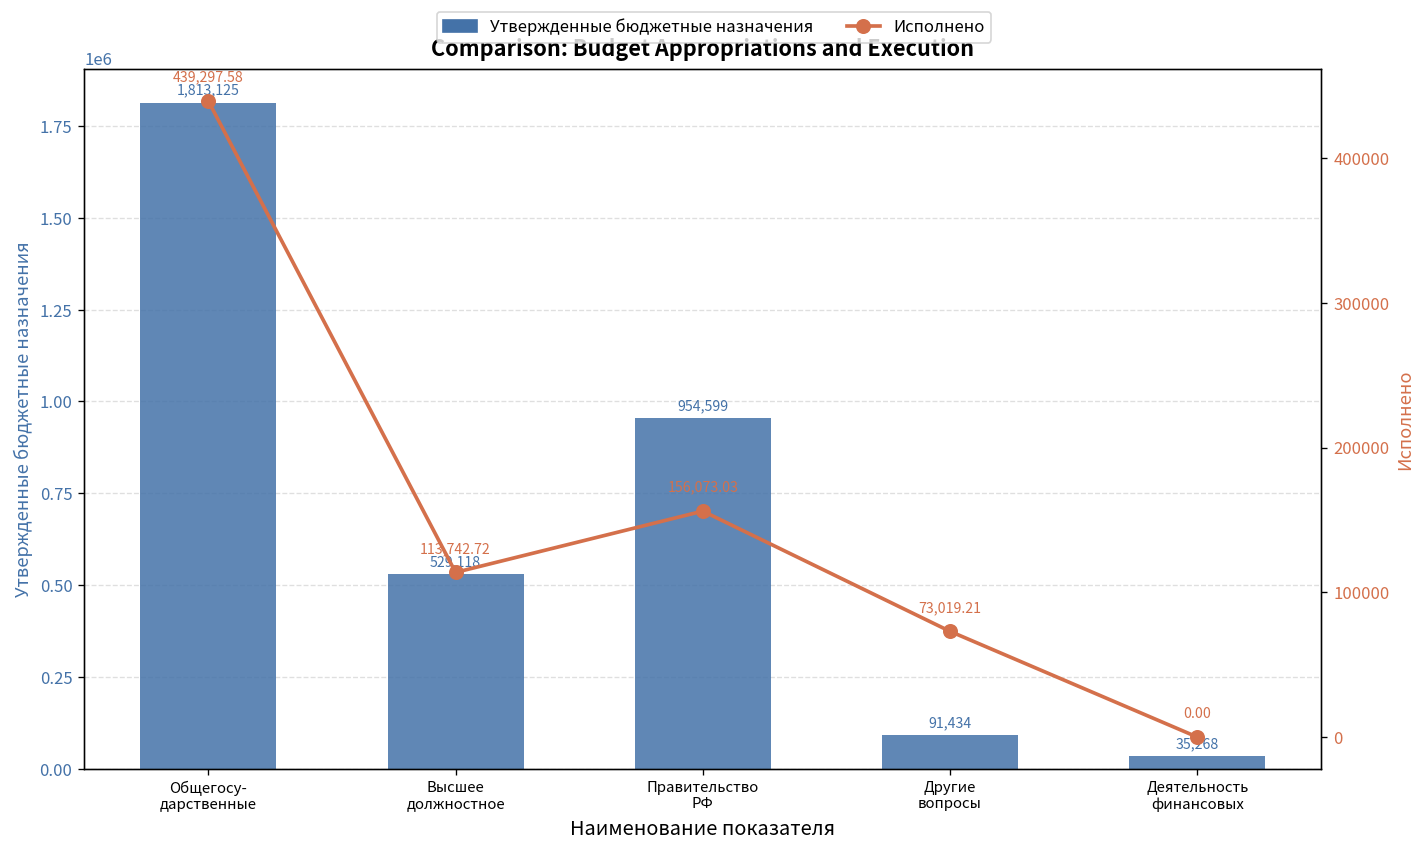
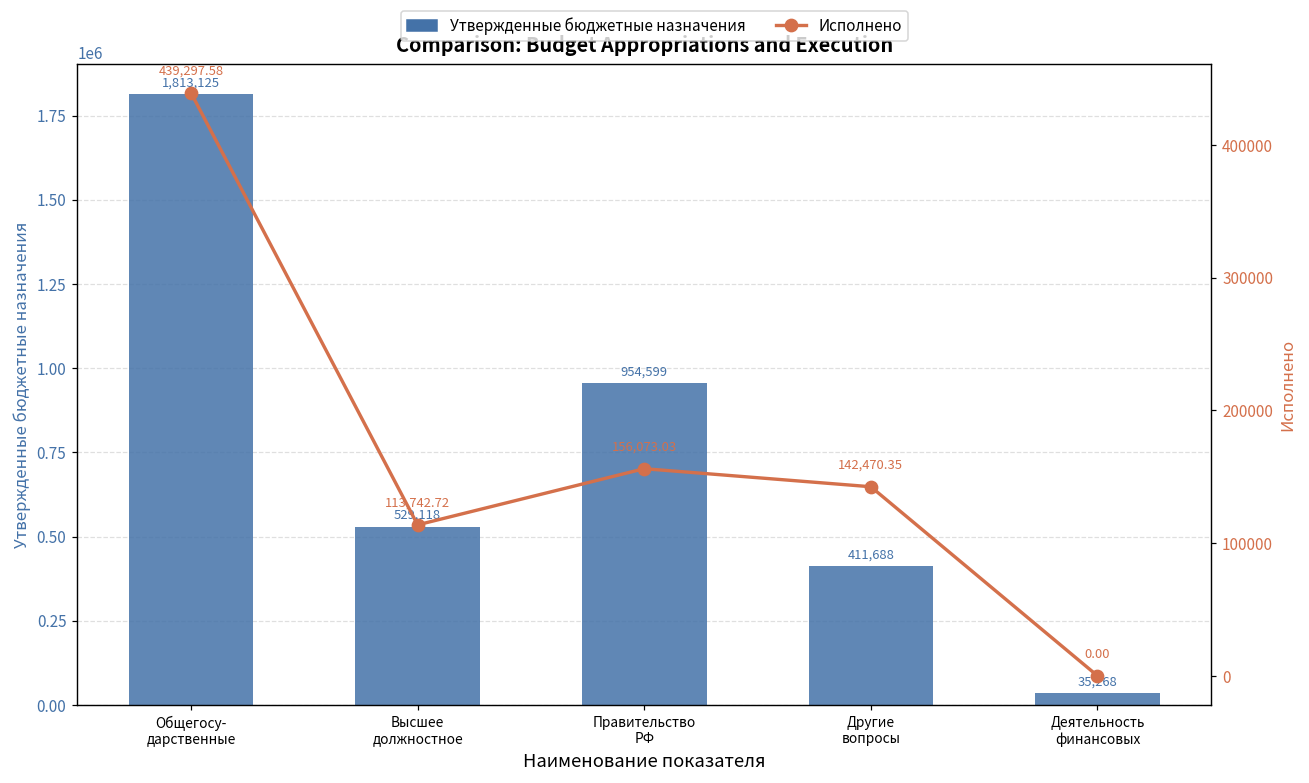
Утвержденные бюджетные назначения, Другие вопросы: 91,434 -> 411,688
Исполнено, Другие вопросы: 73,019.21 -> 142,470.35
